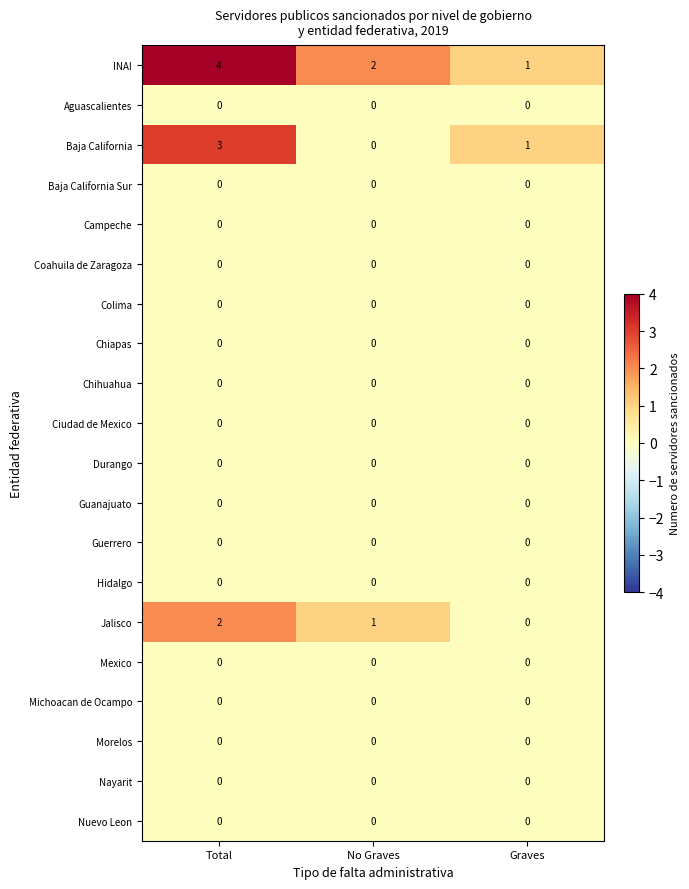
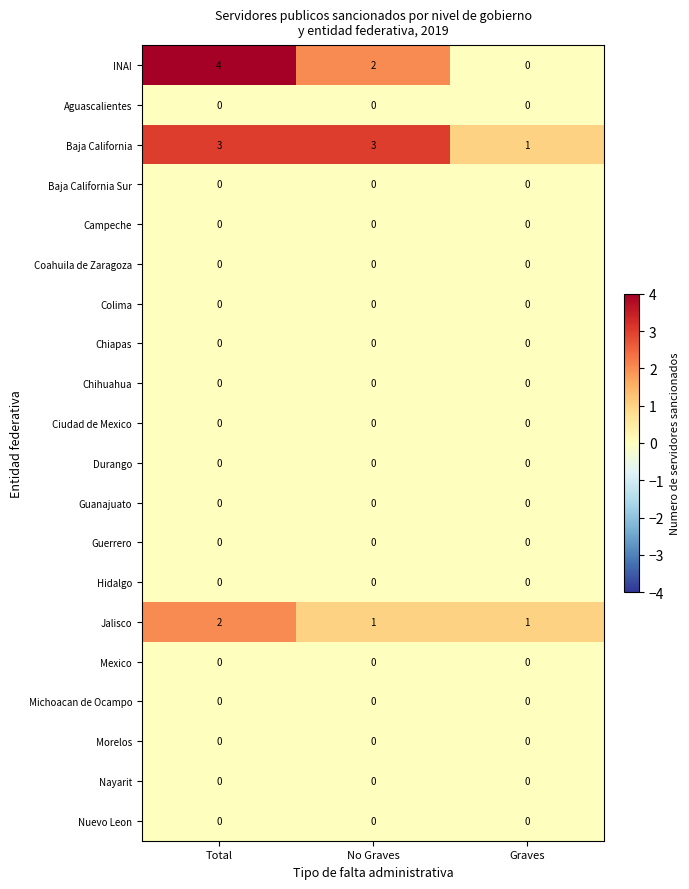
INAI, Graves: 1 -> 0
Baja California, No Graves: 0 -> 3
Jalisco, Graves: 0 -> 1
